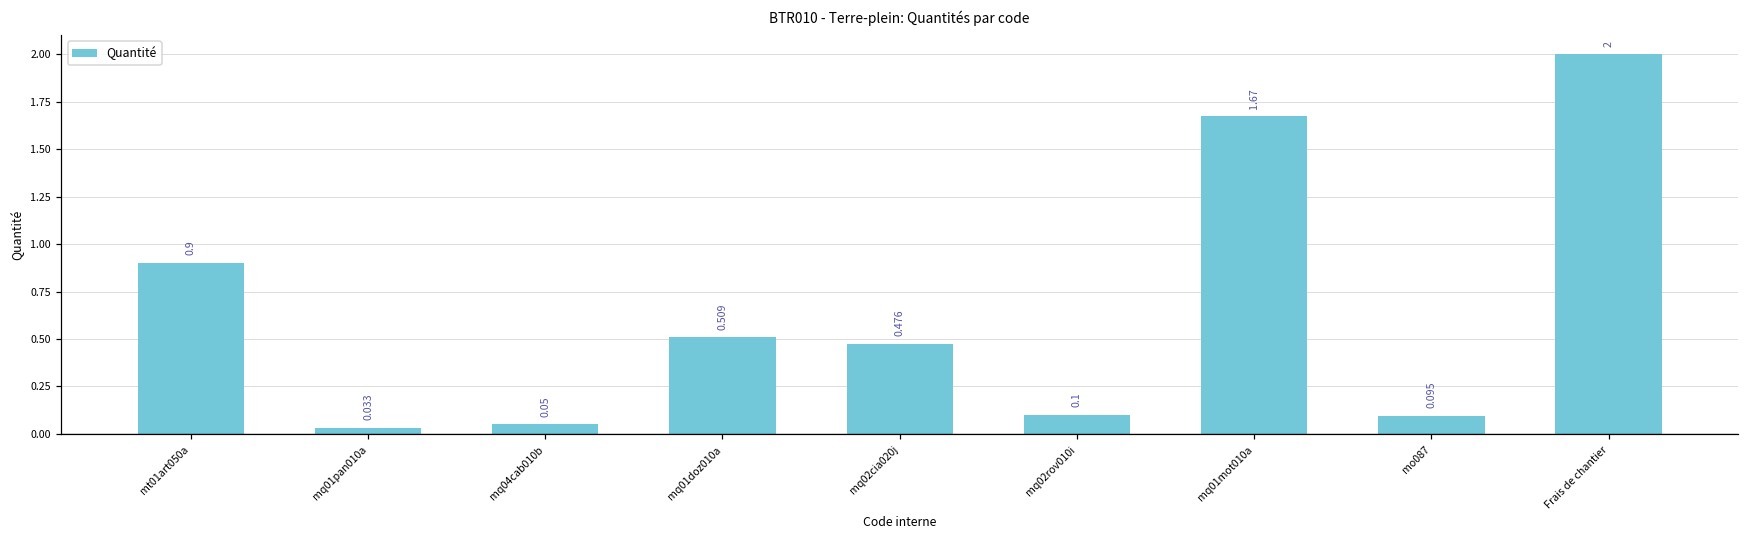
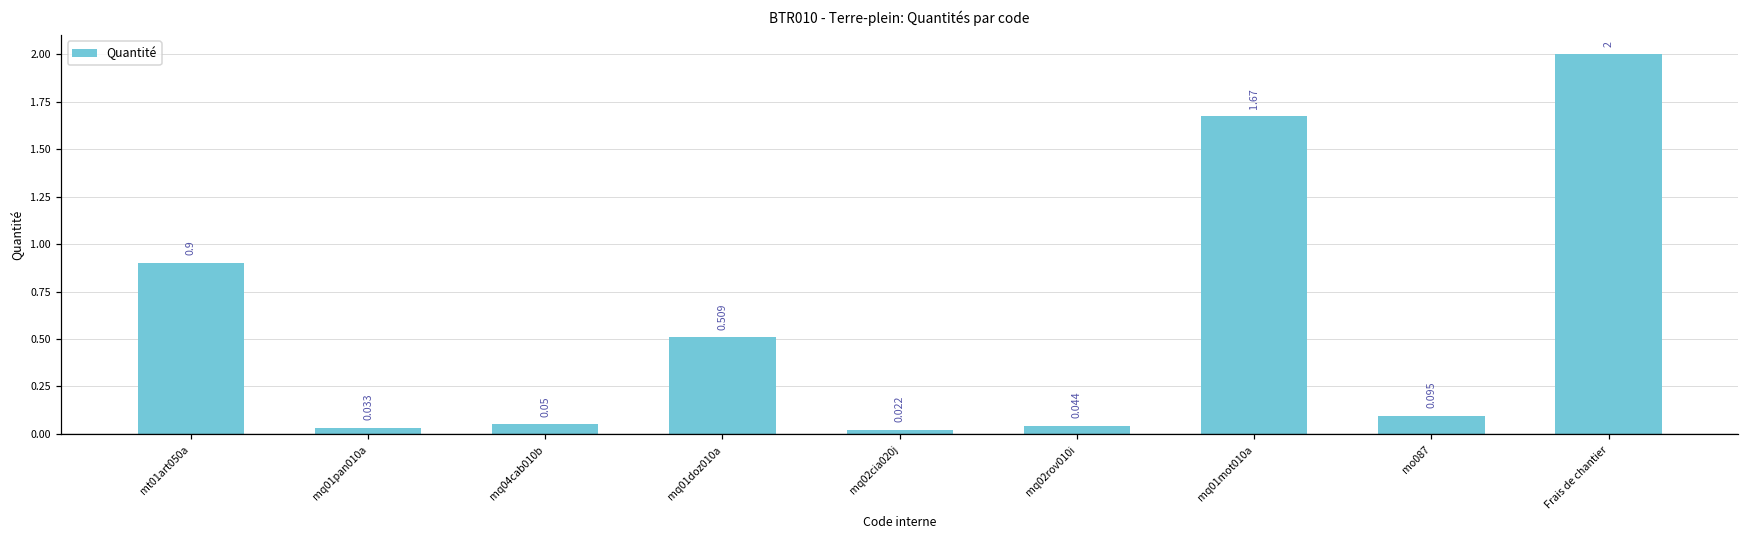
mq02cia020j: 0.476 -> 0.022
mq02rov010i: 0.1 -> 0.044
